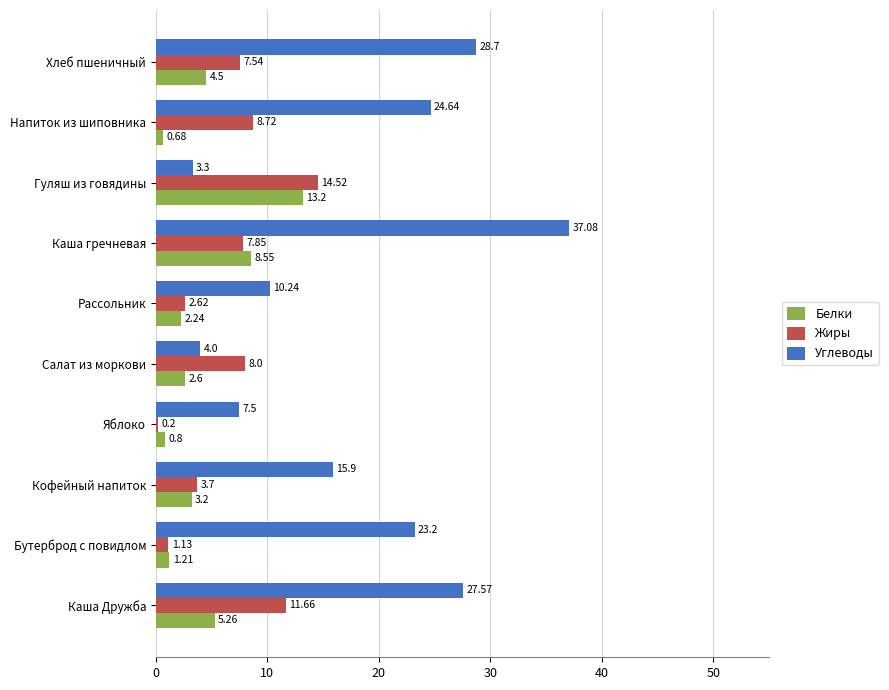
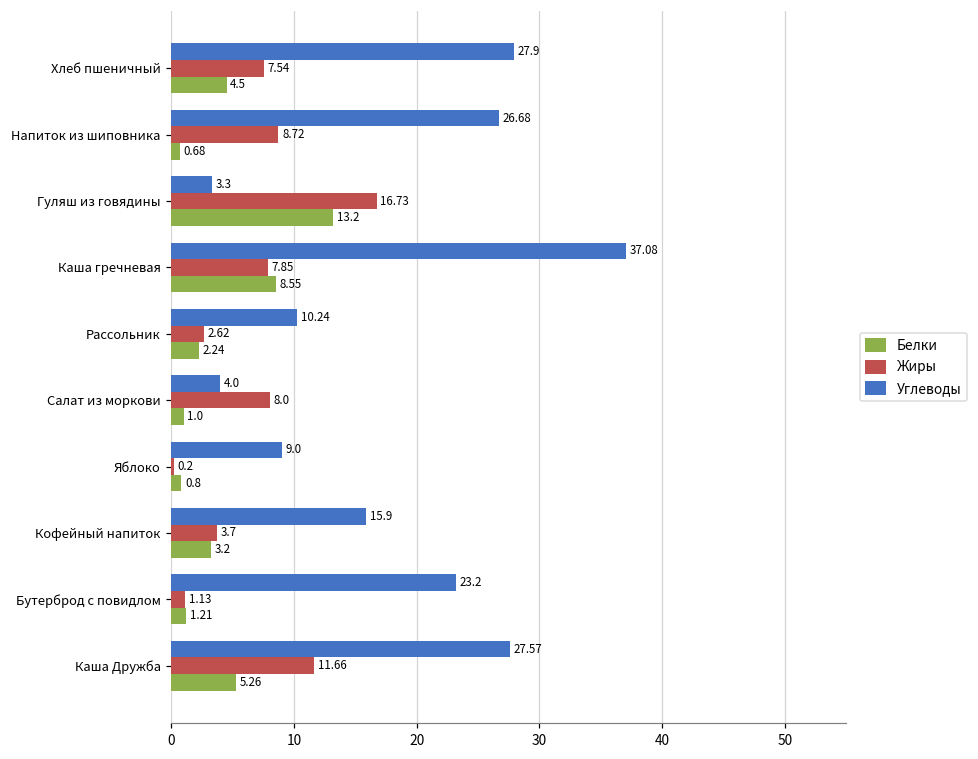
Углеводы, Хлеб пшеничный: 28.7 -> 27.9
Углеводы, Напиток из шиповника: 24.64 -> 26.68
Жиры, Гуляш из говядины: 14.52 -> 16.73
Белки, Салат из моркови: 2.6 -> 1.0
Углеводы, Яблоко: 7.5 -> 9.0
